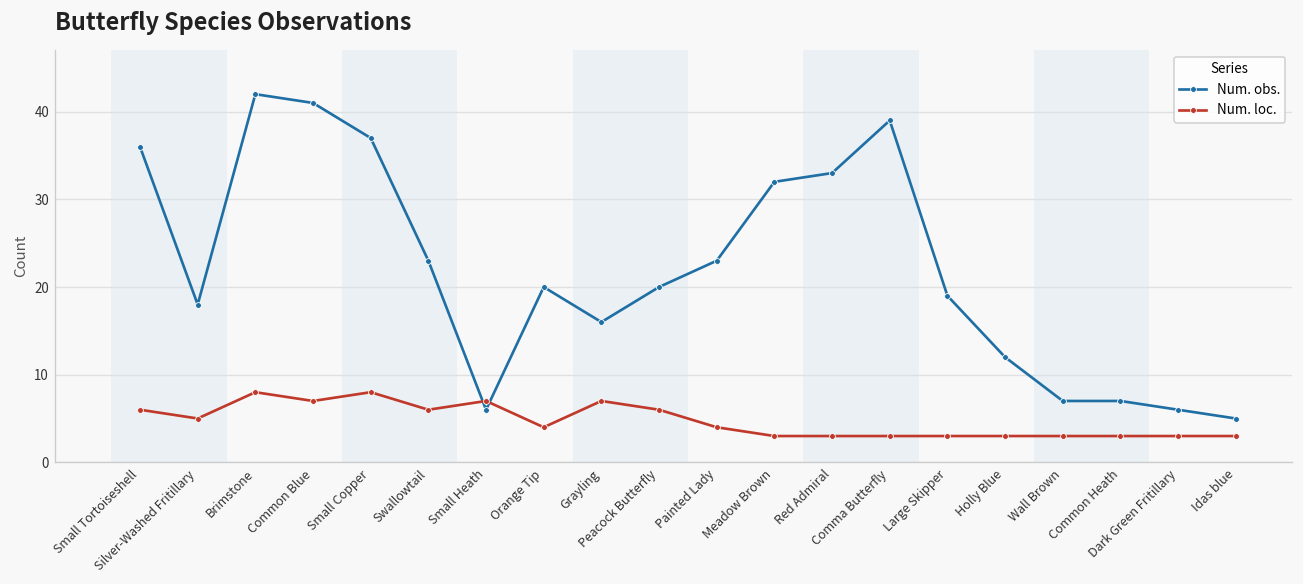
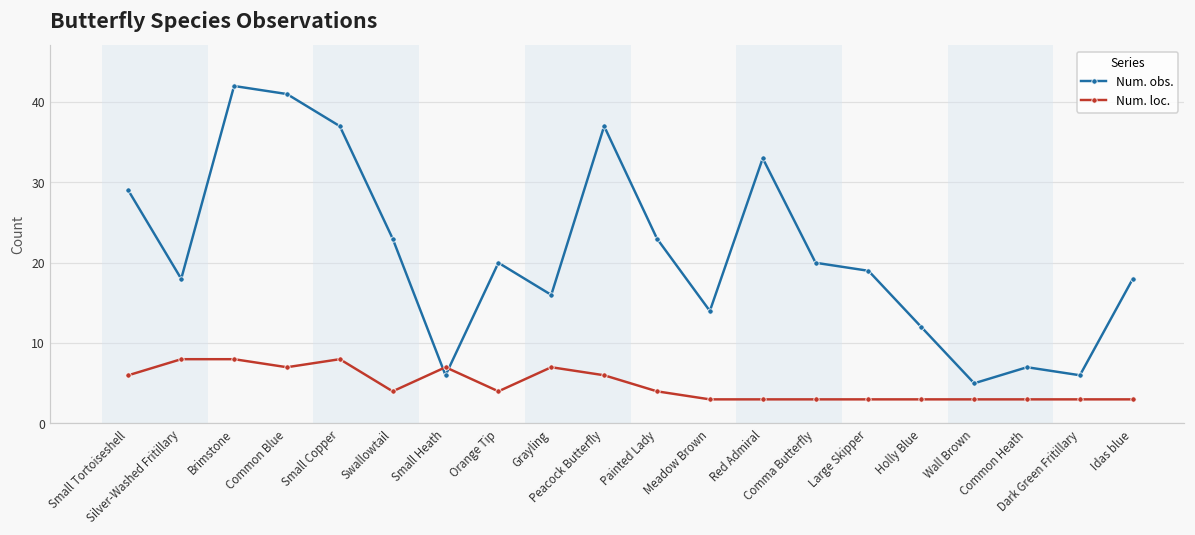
Num. obs., Small Tortoiseshell: 36 -> 29
Num. loc., Silver-Washed Fritillary: 5 -> 8
Num. loc., Swallowtail: 6 -> 4
Num. obs., Peacock Butterfly: 20 -> 37
Num. obs., Meadow Brown: 32 -> 14
Num. obs., Comma Butterfly: 39 -> 20
Num. obs., Wall Brown: 7 -> 5
Num. obs., Idas blue: 5 -> 18
